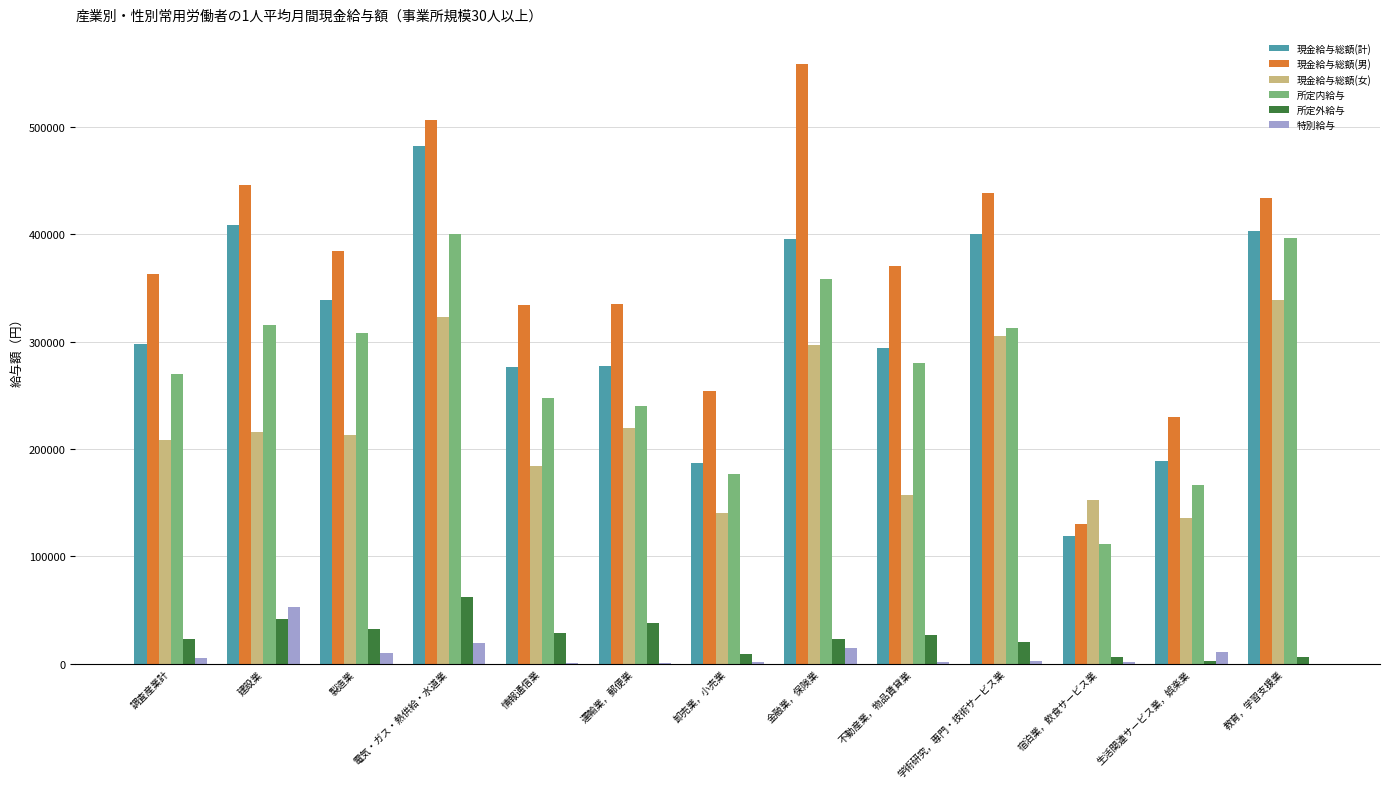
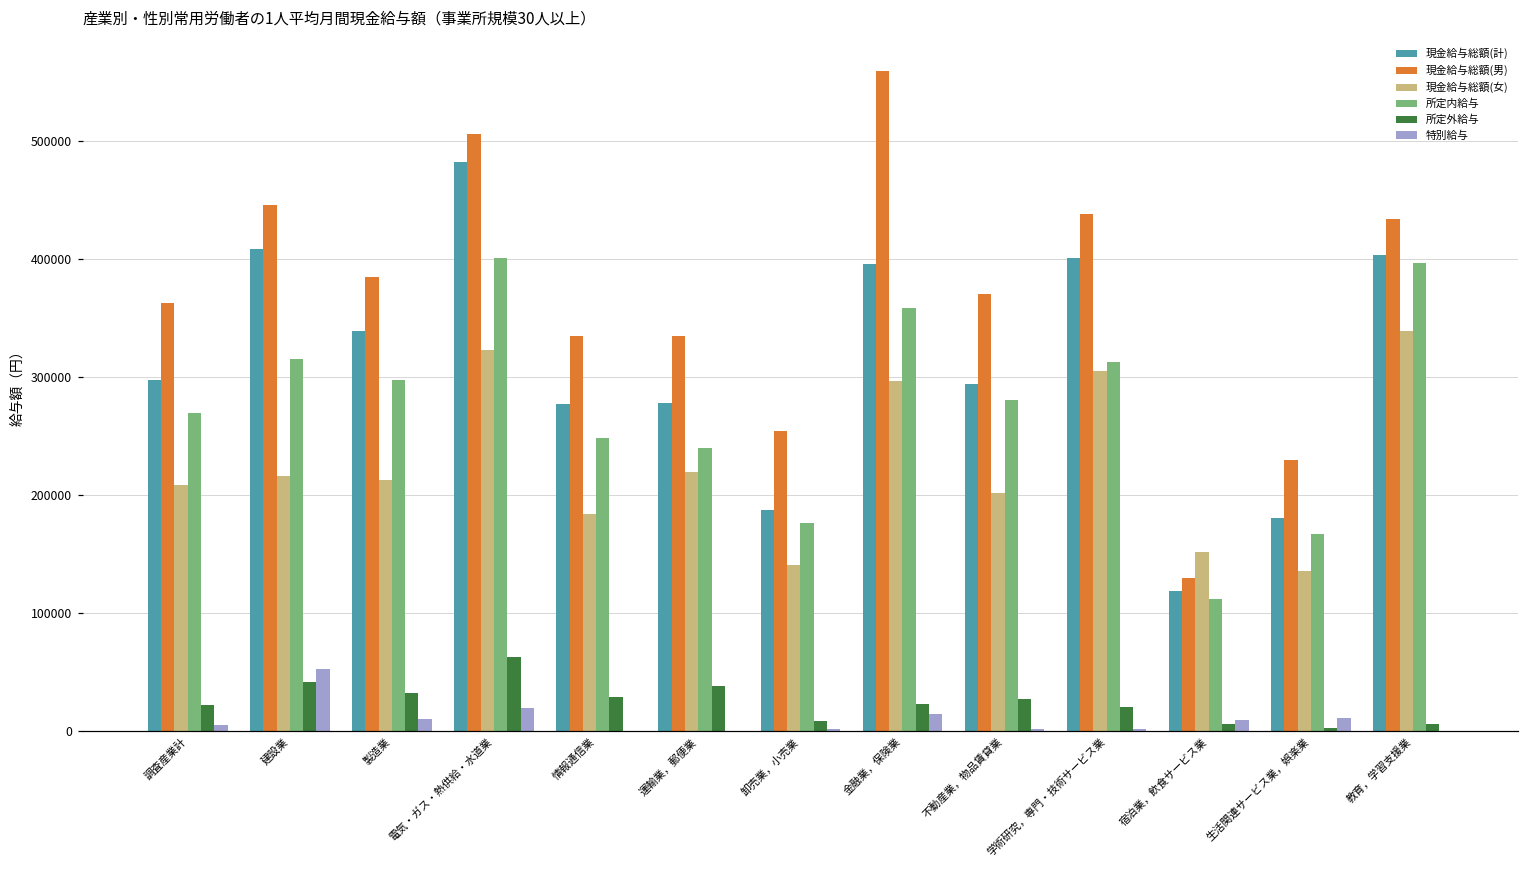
所定内給与, 製造業: 308000 -> 297000
現金給与総額(女), 不動産業，物品賃貸業: 157000 -> 201000
特別給与, 宿泊業，飲食サービス業: 1000 -> 10000
現金給与総額(計), 生活関連サービス業，娯楽業: 188000 -> 180000
